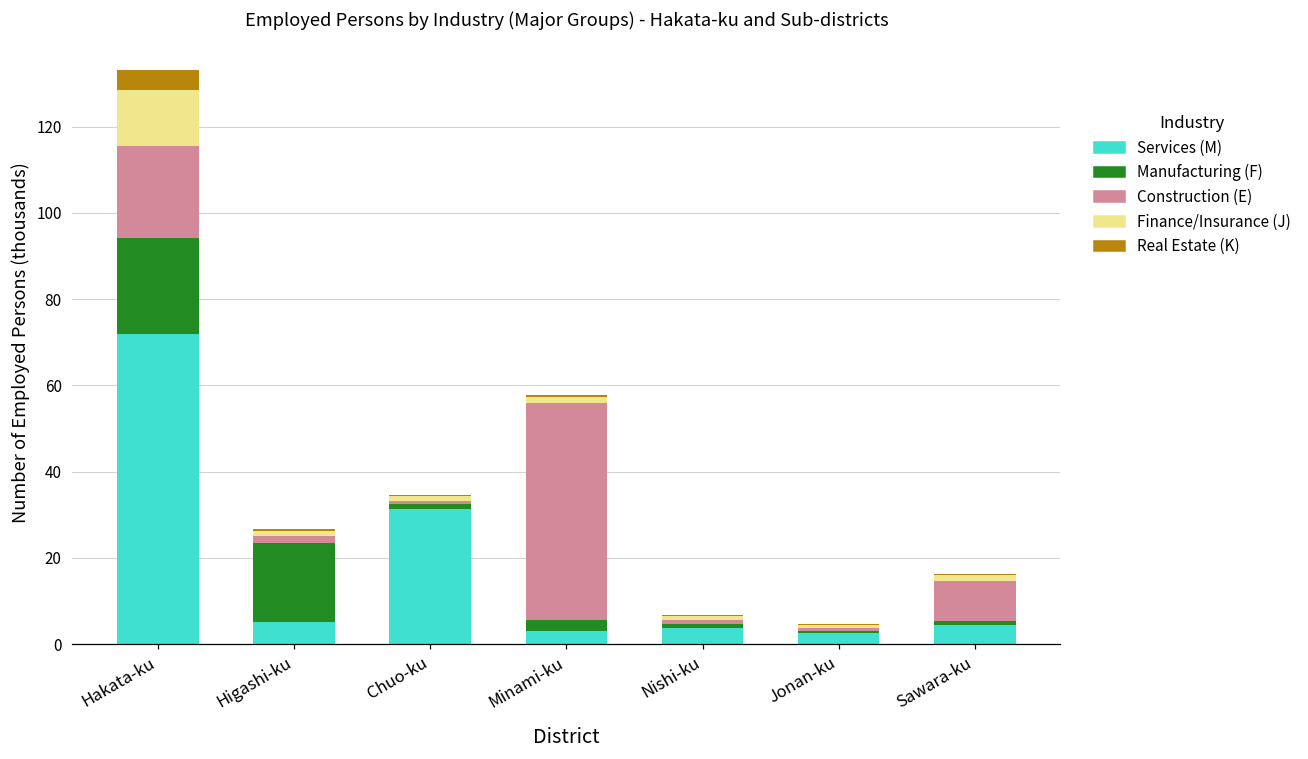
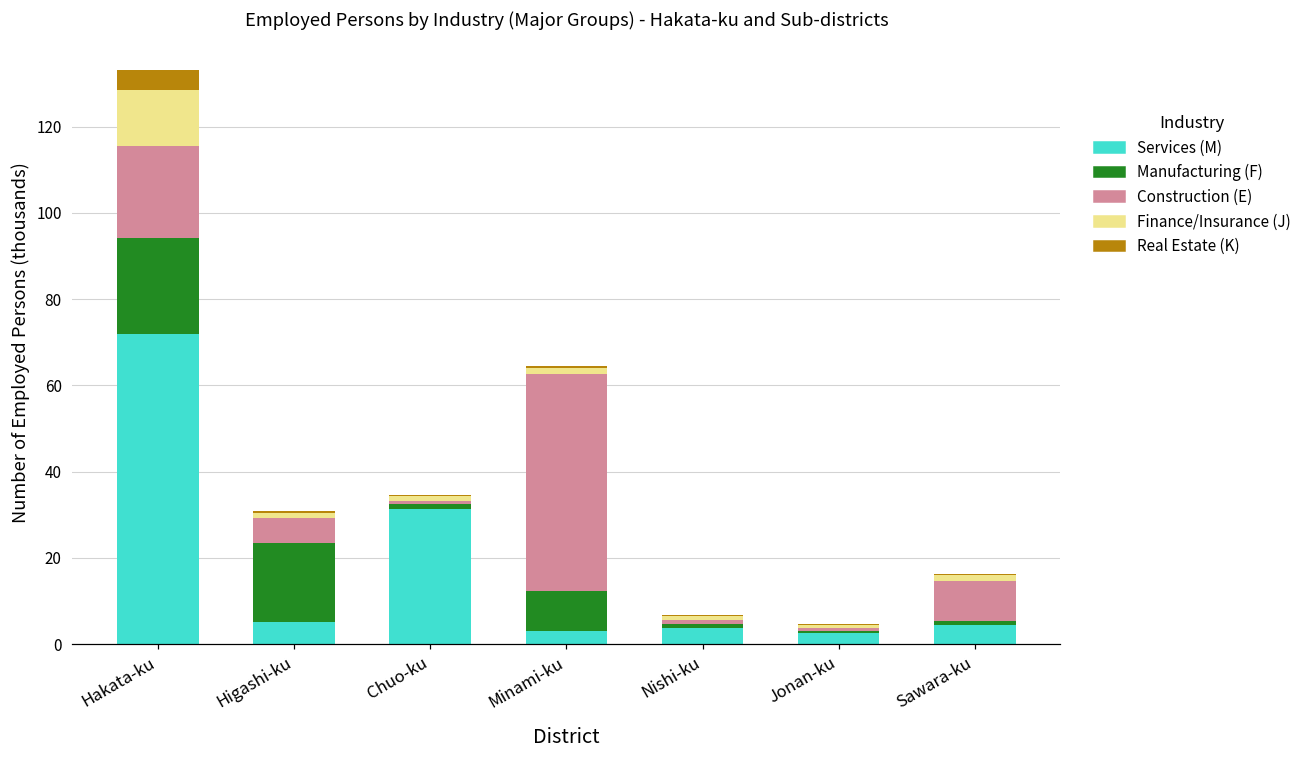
Construction (E), Higashi-ku: 2 -> 6
Manufacturing (F), Minami-ku: 3 -> 9
